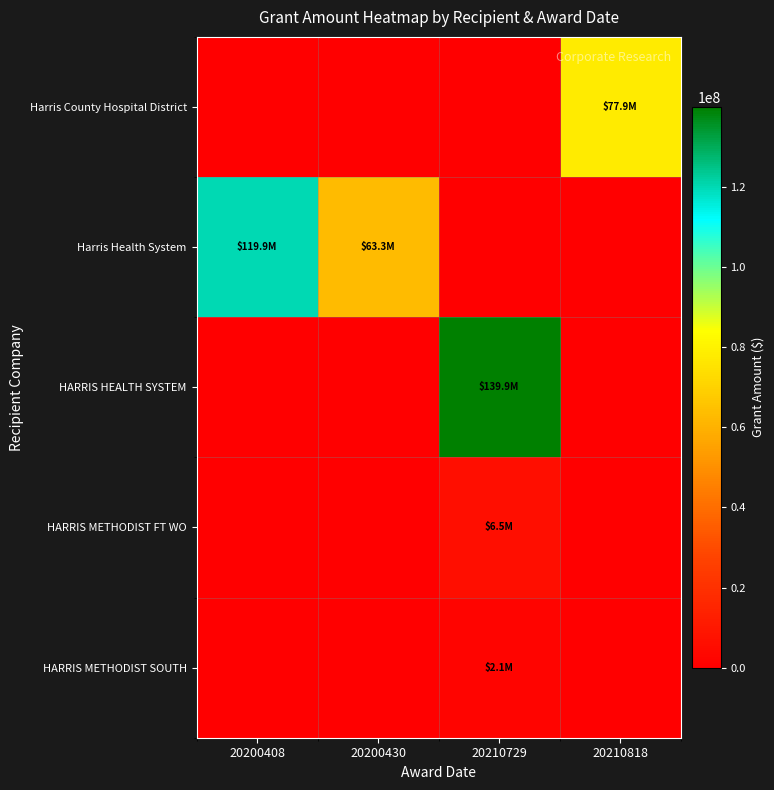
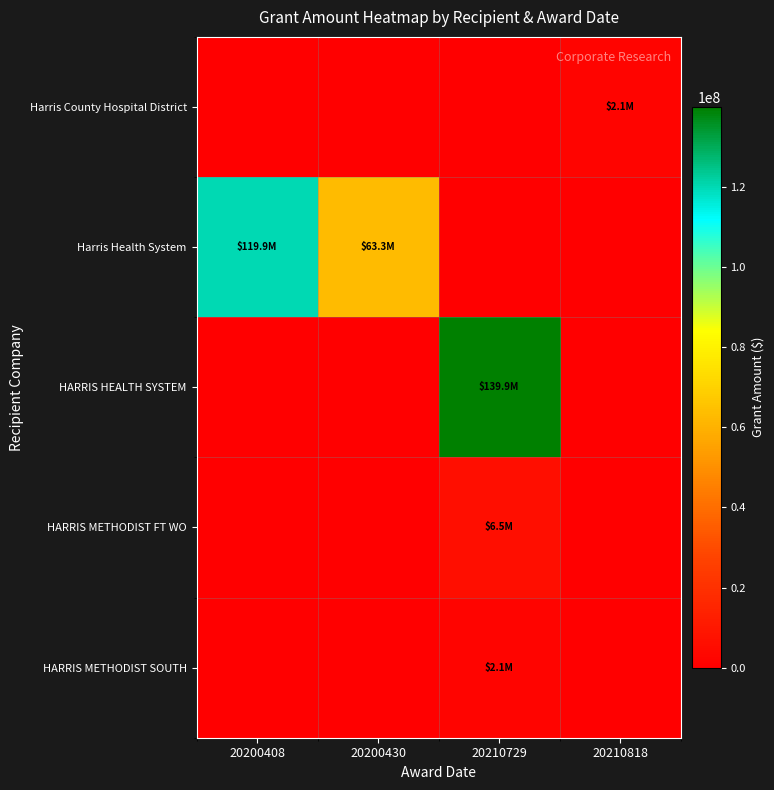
Harris County Hospital District, 20210818: $77.9M -> $2.1M
